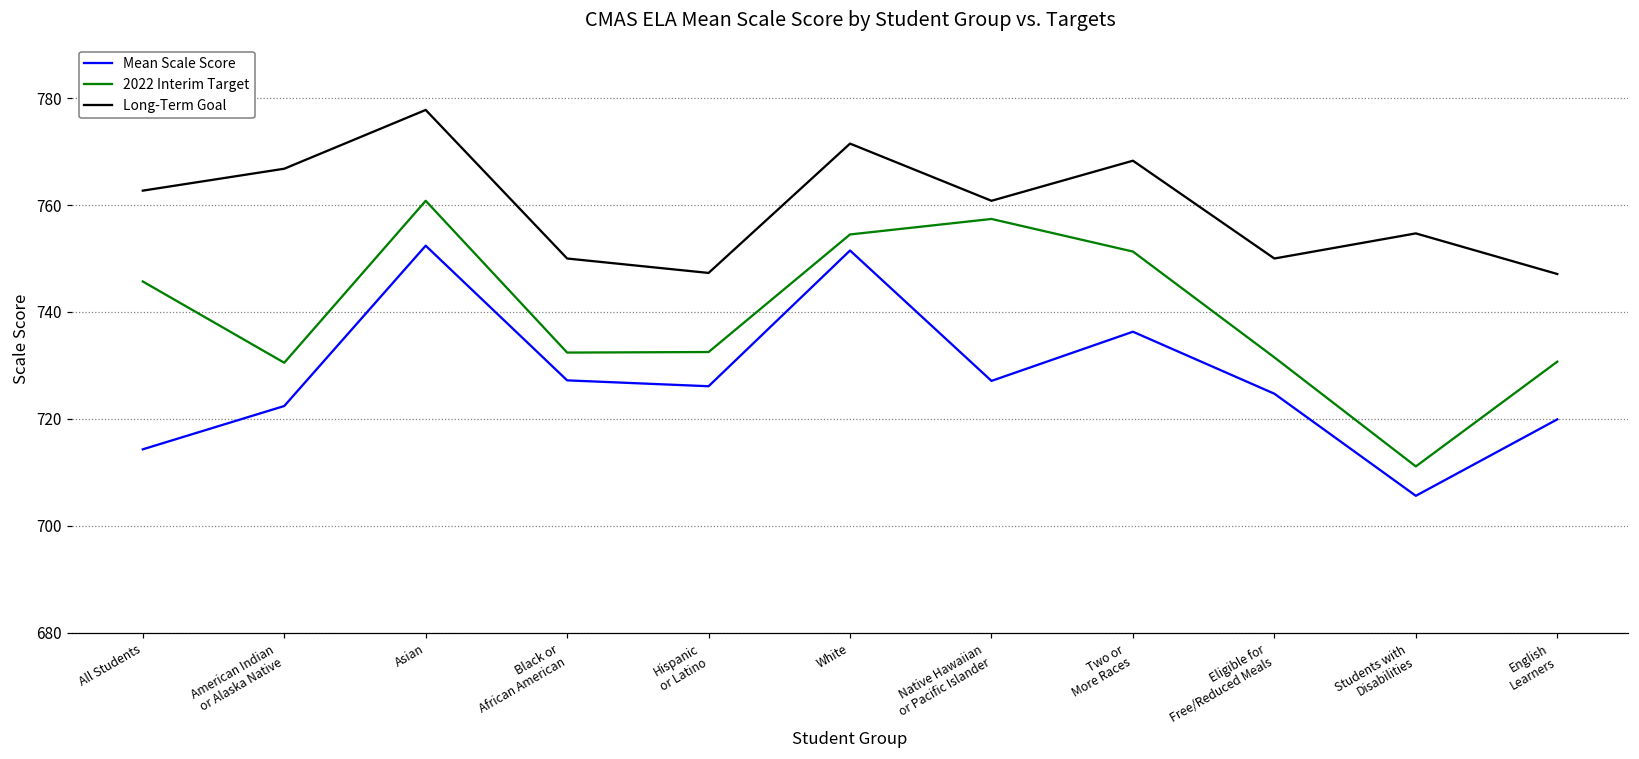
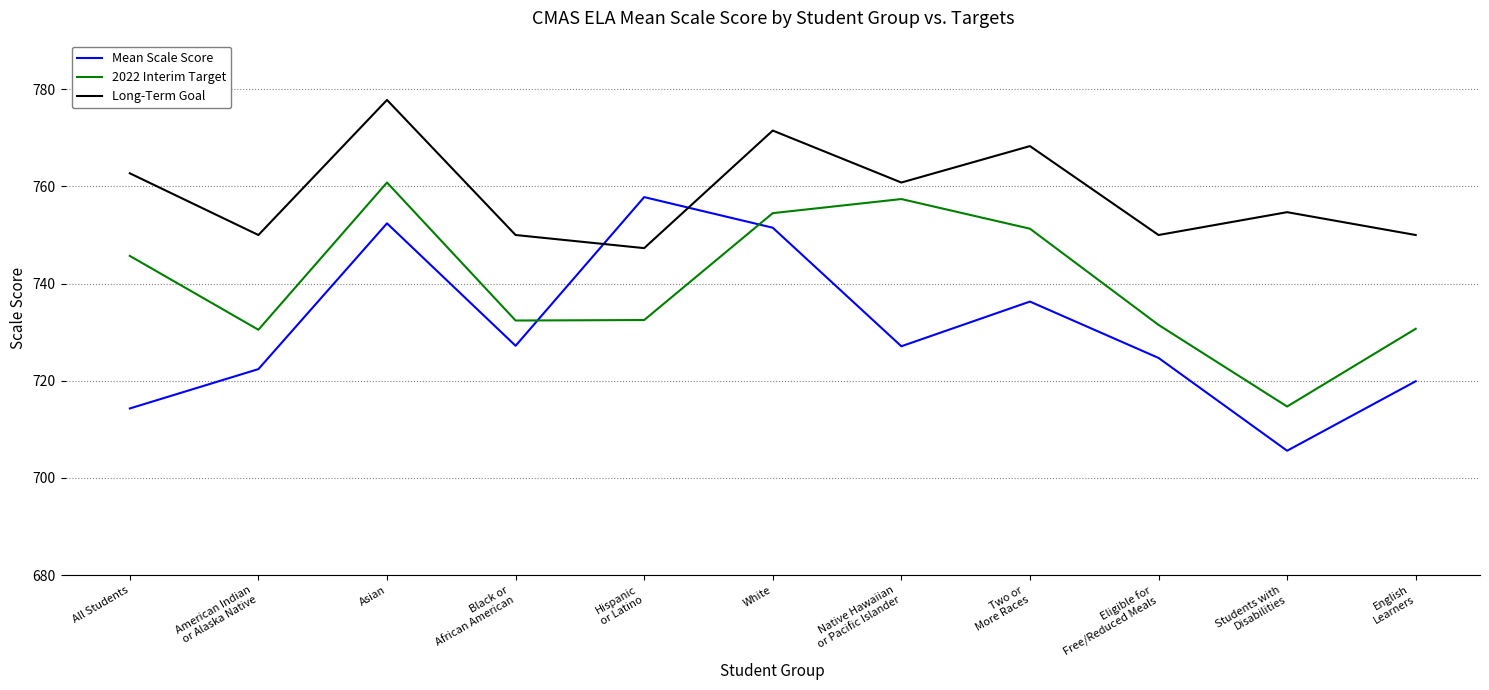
Long-Term Goal, American Indian or Alaska Native: 767 -> 750
Mean Scale Score, Hispanic or Latino: 726 -> 758
2022 Interim Target, Students with Disabilities: 711 -> 715
Long-Term Goal, English Learners: 747 -> 750
